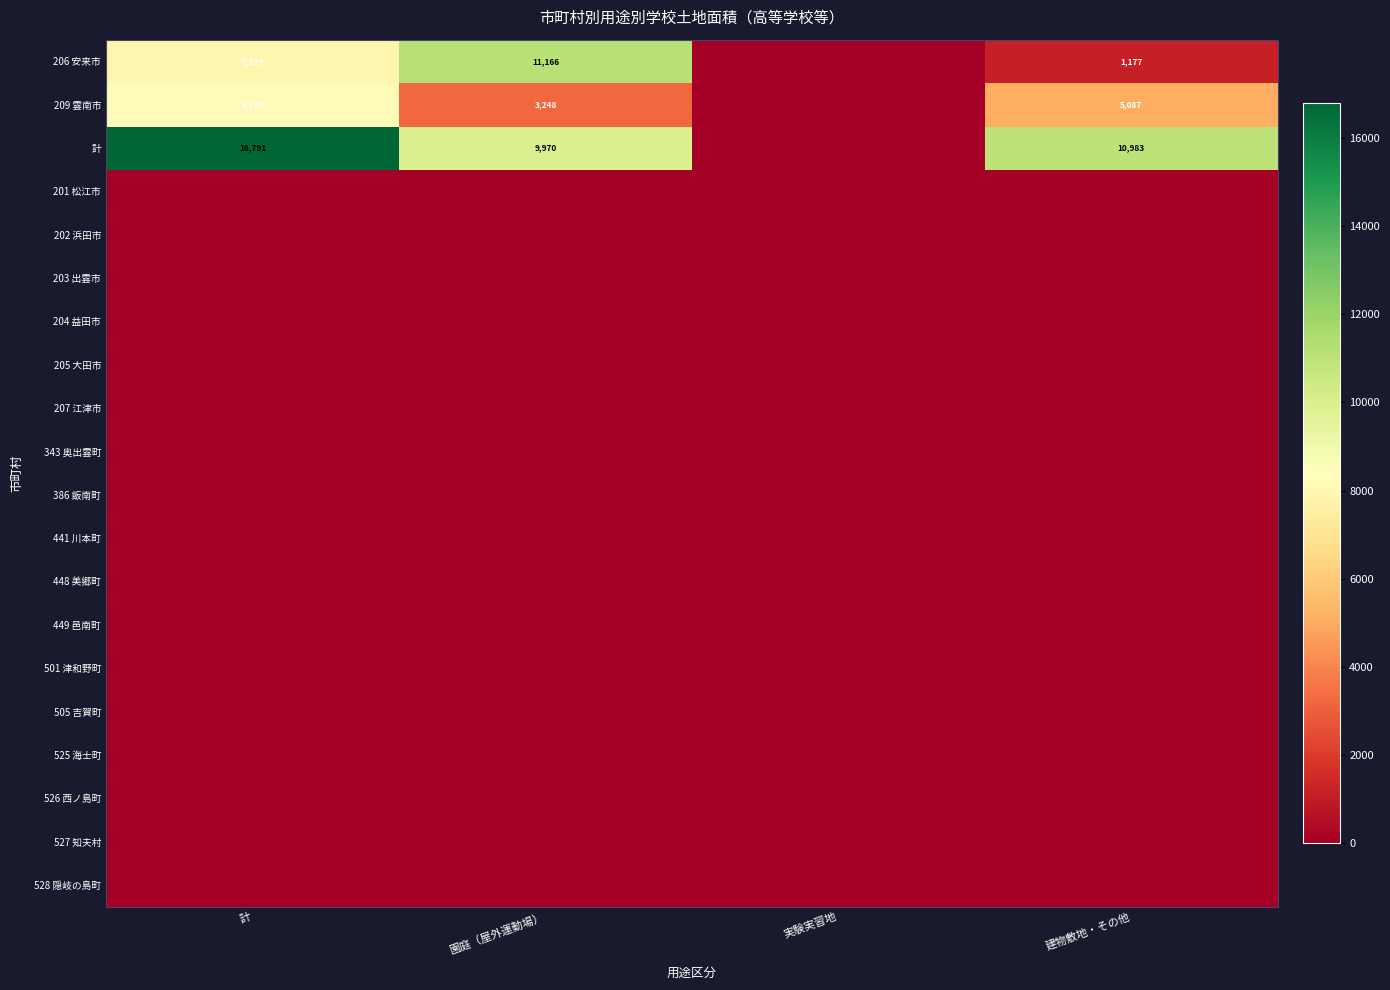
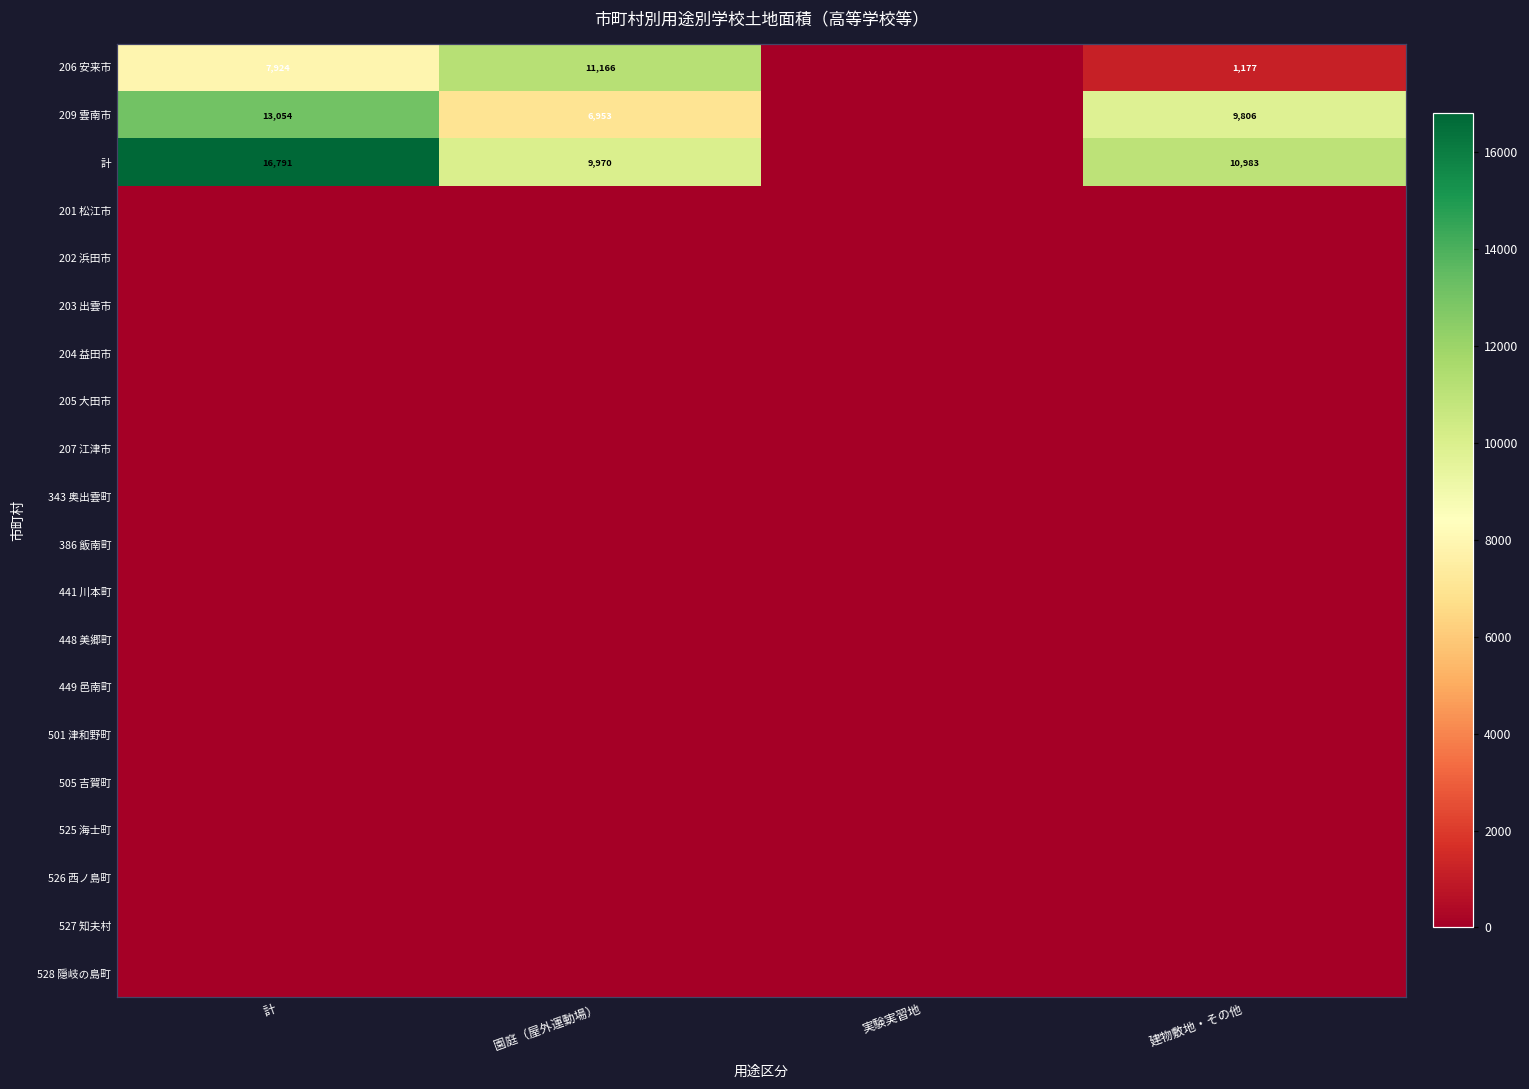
209 雲南市, 計: 8,138 -> 13,054
209 雲南市, 園庭（屋外運動場）: 3,248 -> 6,953
209 雲南市, 建物敷地・その他: 5,087 -> 9,806
